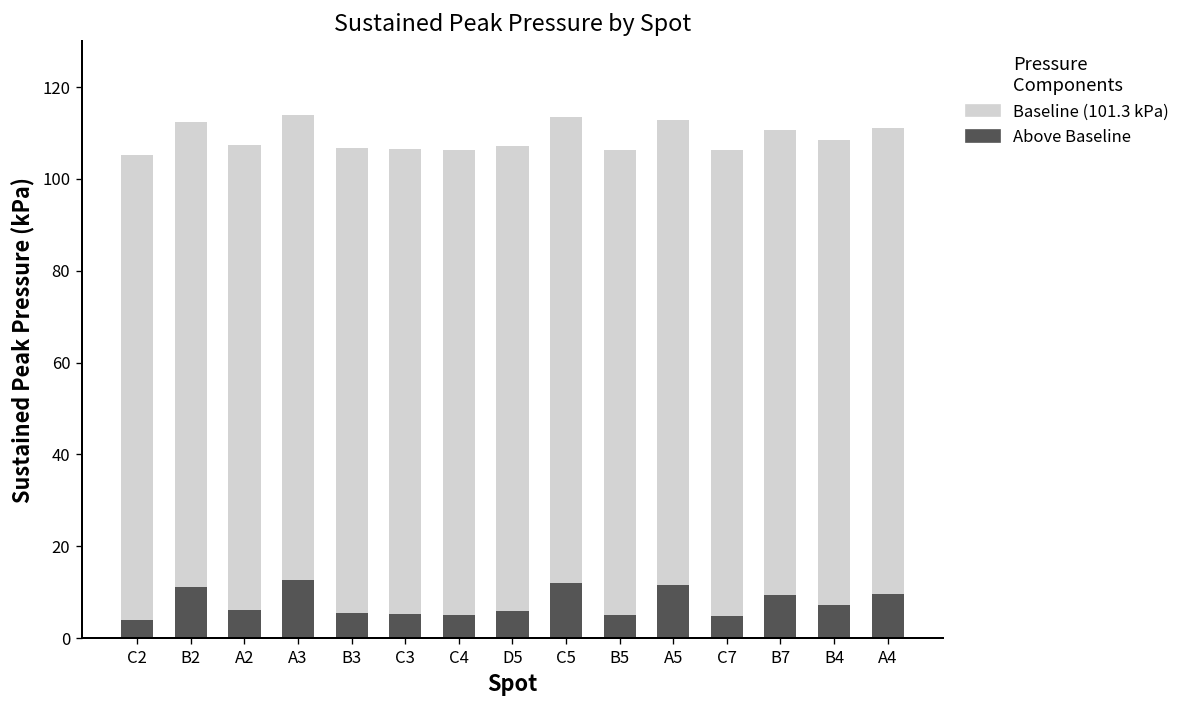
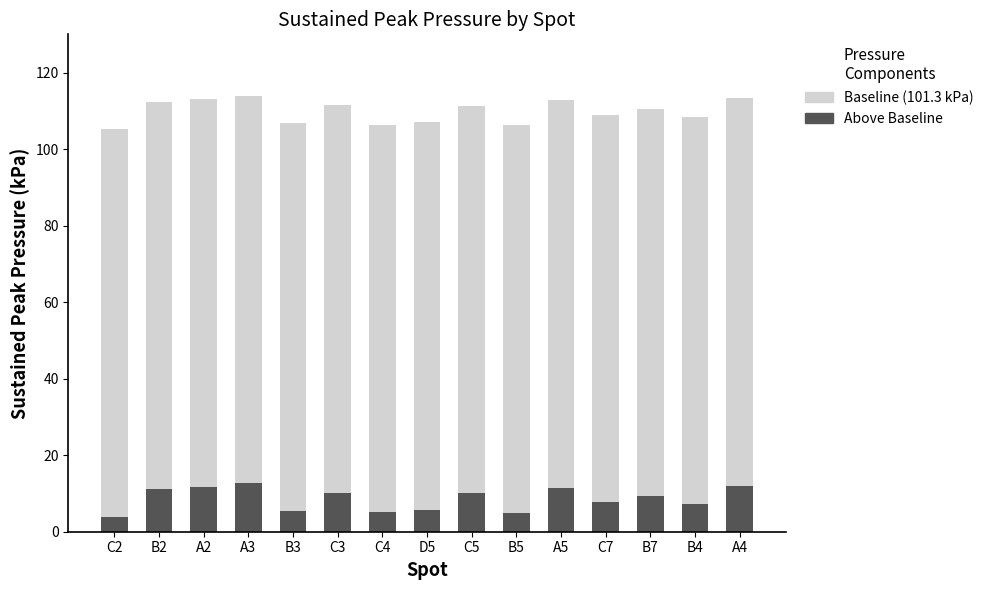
Above Baseline, A2: 6 -> 12
Above Baseline, C3: 5 -> 10
Above Baseline, C5: 12 -> 10
Above Baseline, C7: 5 -> 8
Above Baseline, A4: 10 -> 12
